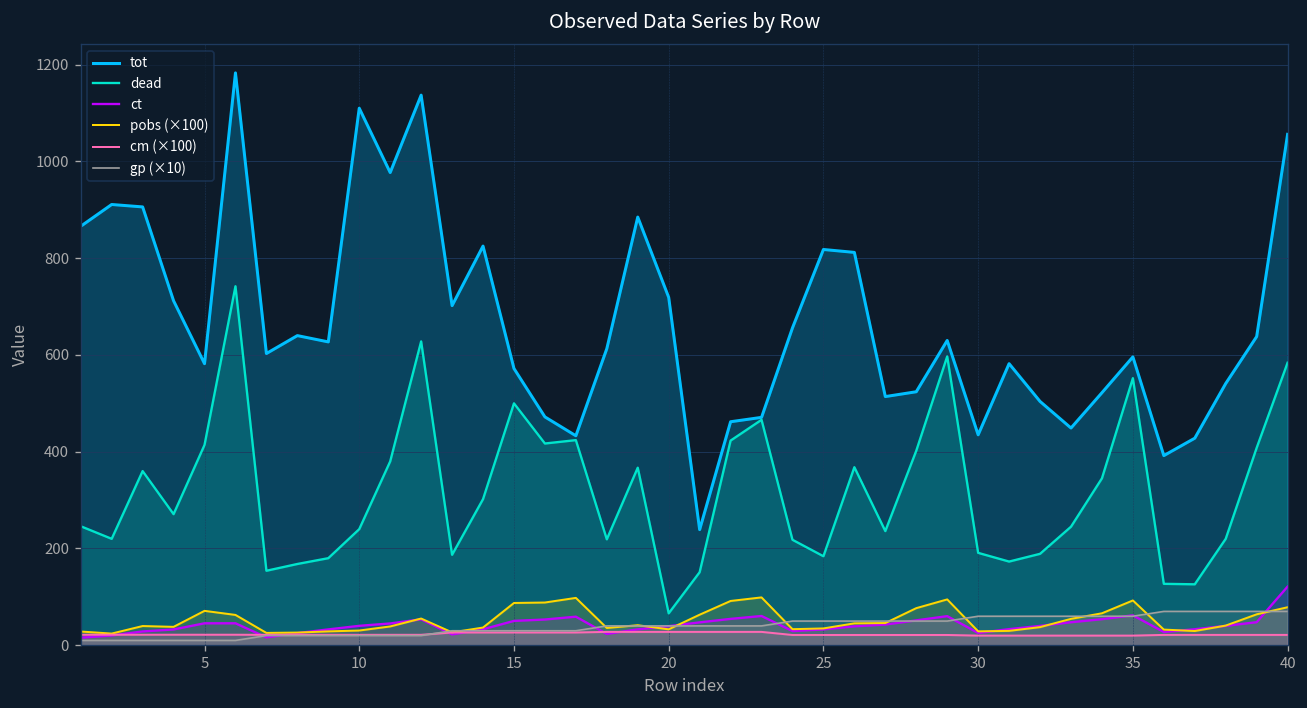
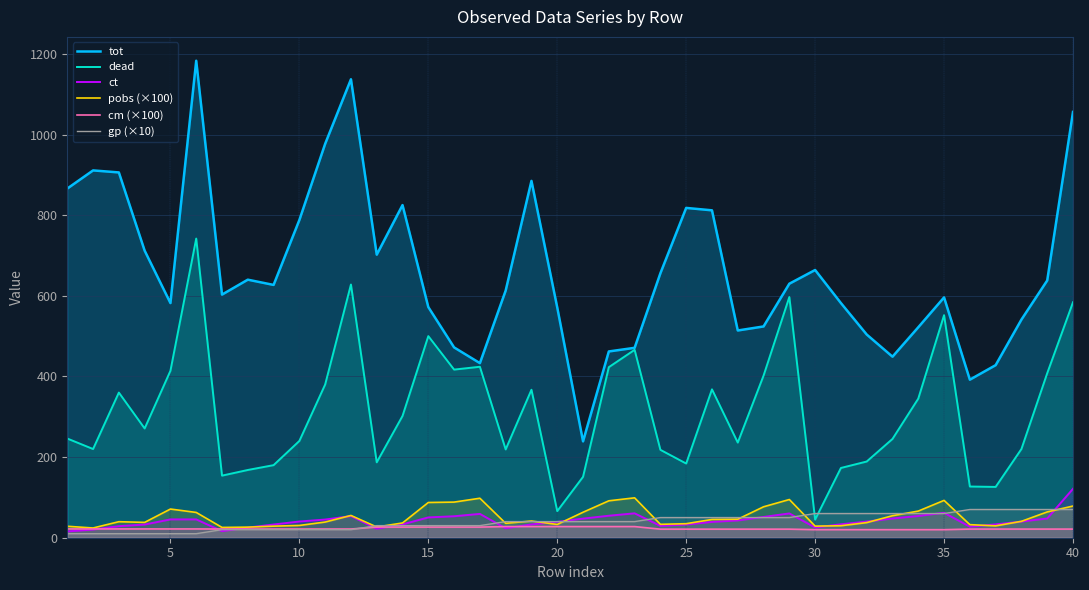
tot, 10: 1110 -> 790
tot, 20: 720 -> 570
tot, 30: 440 -> 660
dead, 30: 190 -> 50
